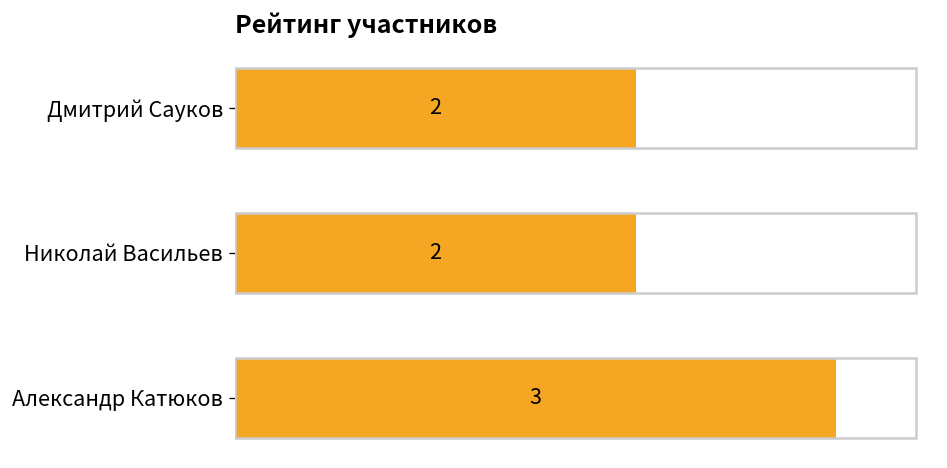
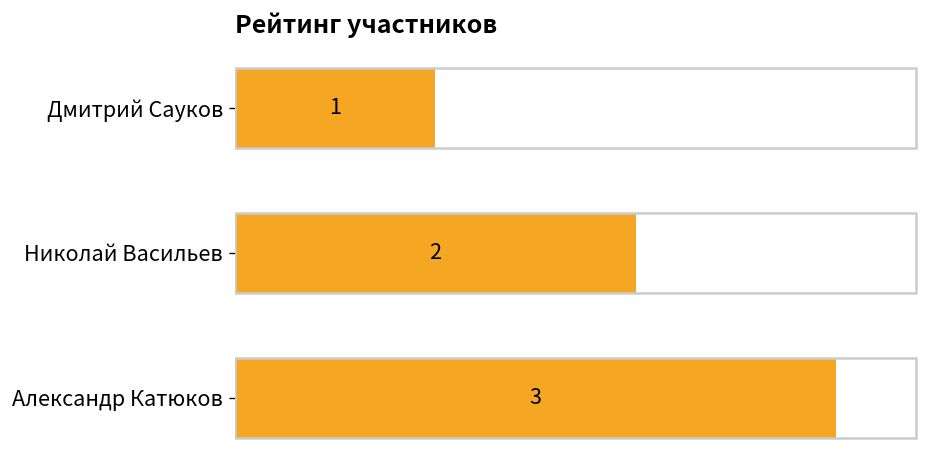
Дмитрий Сауков: 2 -> 1
